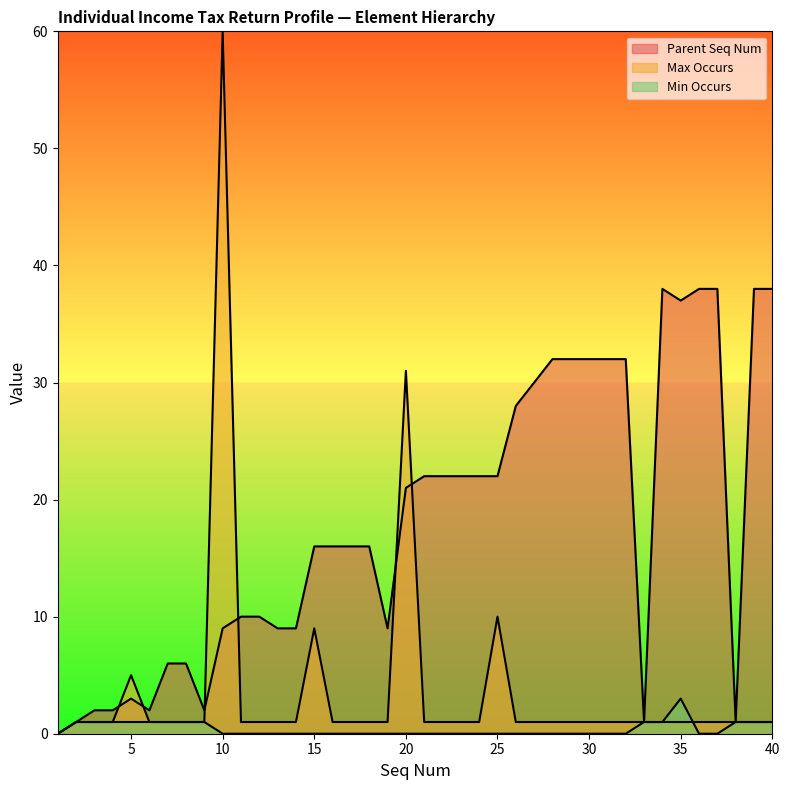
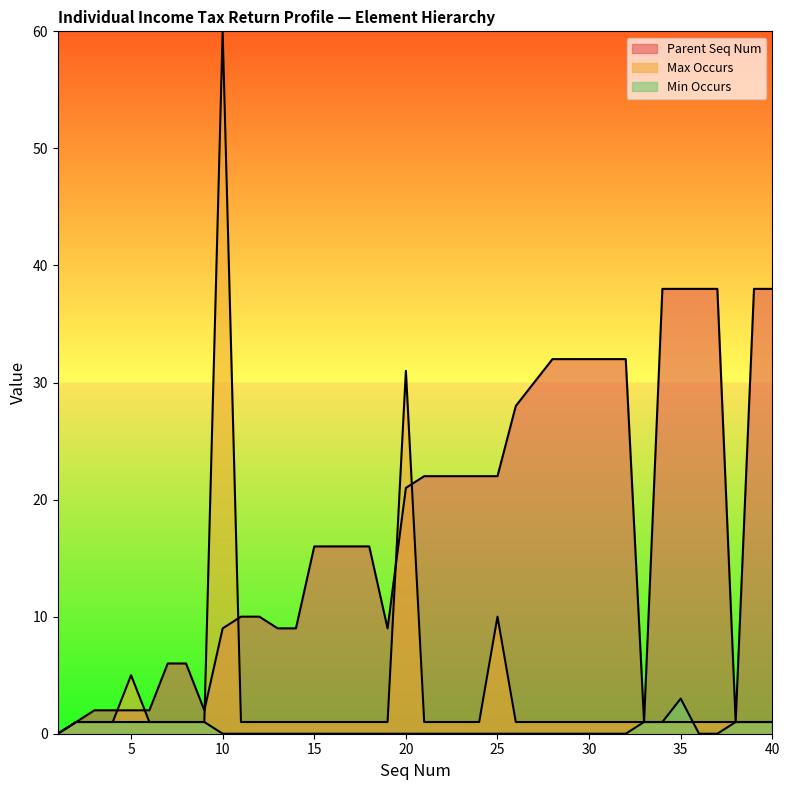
Parent Seq Num, 5: 3 -> 2
Max Occurs, 15: 9 -> 1
Parent Seq Num, 35: 37 -> 38
